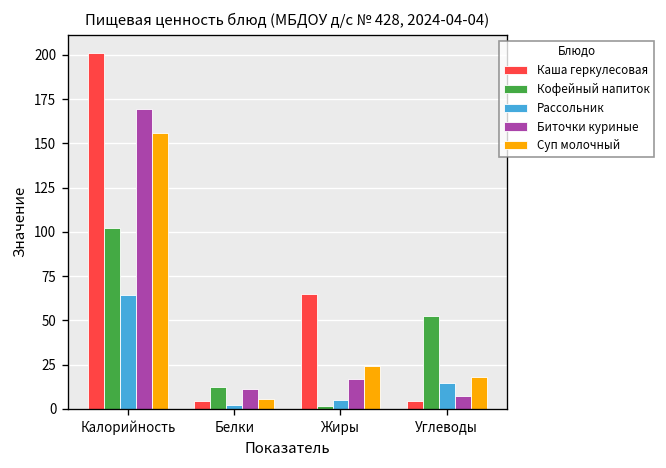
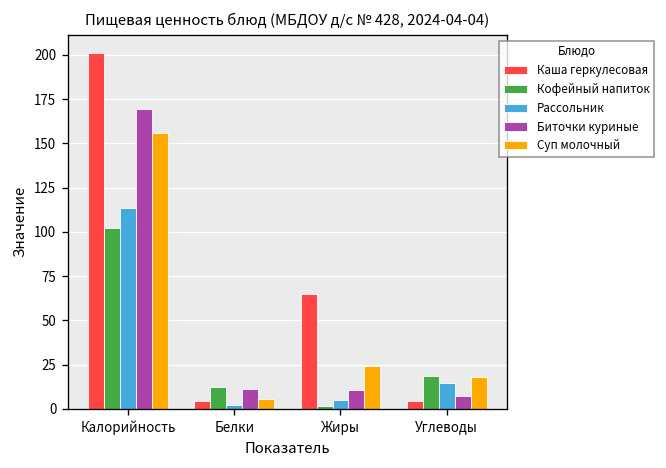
Рассольник, Калорийность: 64 -> 113
Биточки куриные, Жиры: 17 -> 11
Кофейный напиток, Углеводы: 53 -> 19
